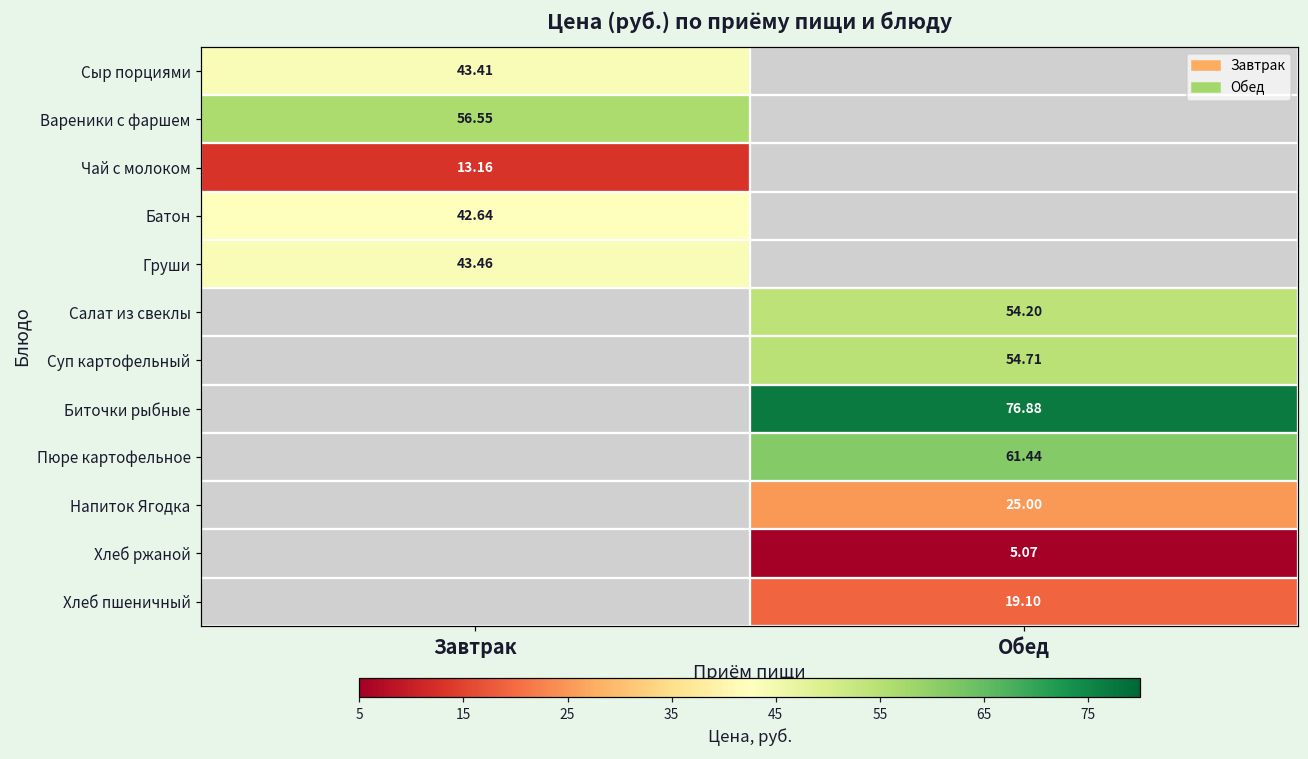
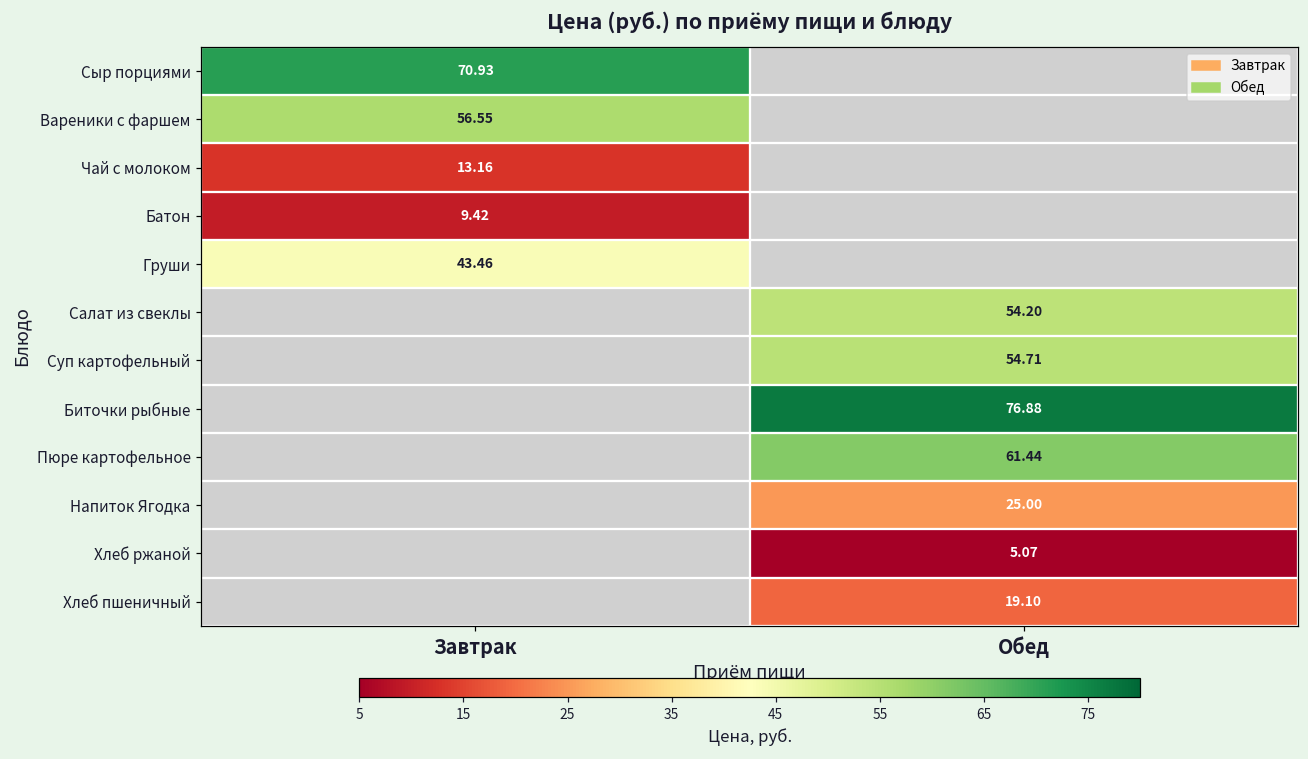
Сыр порциями, Завтрак: 43.41 -> 70.93
Батон, Завтрак: 42.64 -> 9.42
